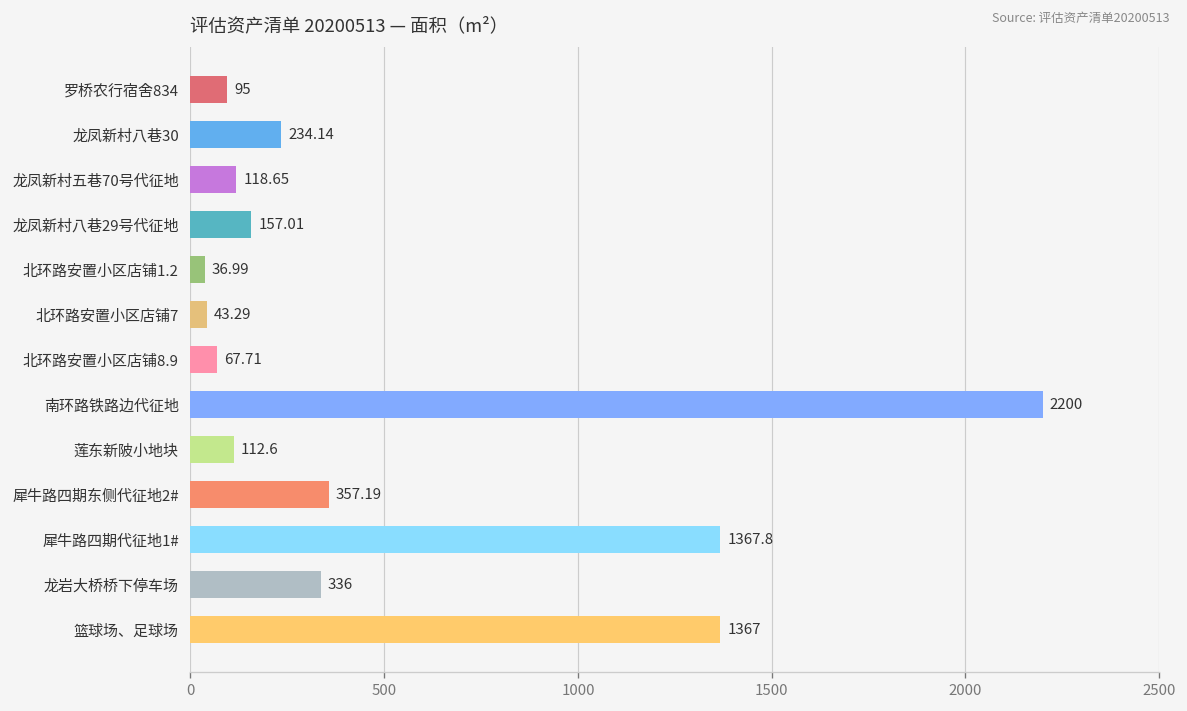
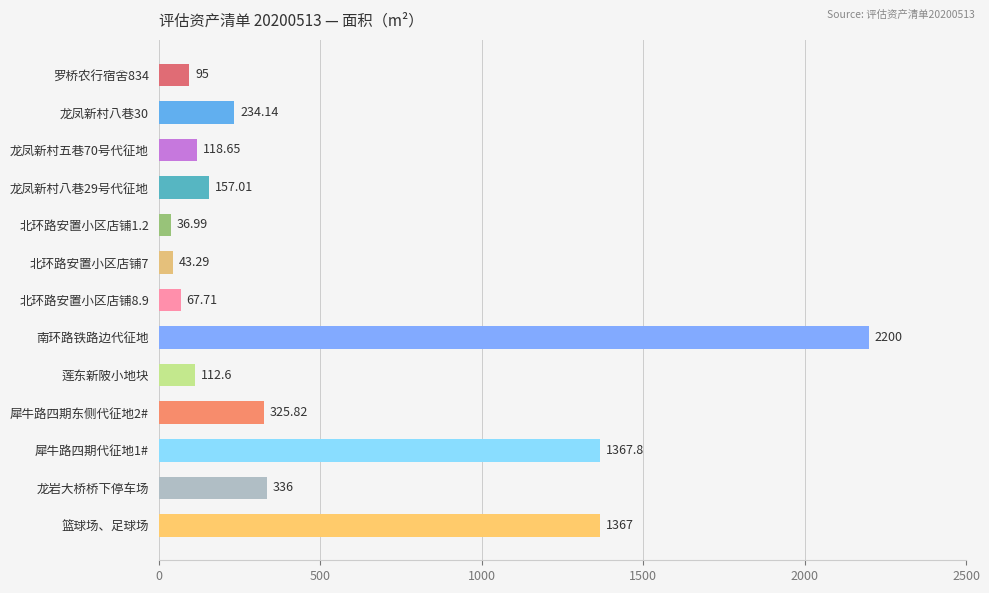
犀牛路四期东侧代征地2#: 357.19 -> 325.82
